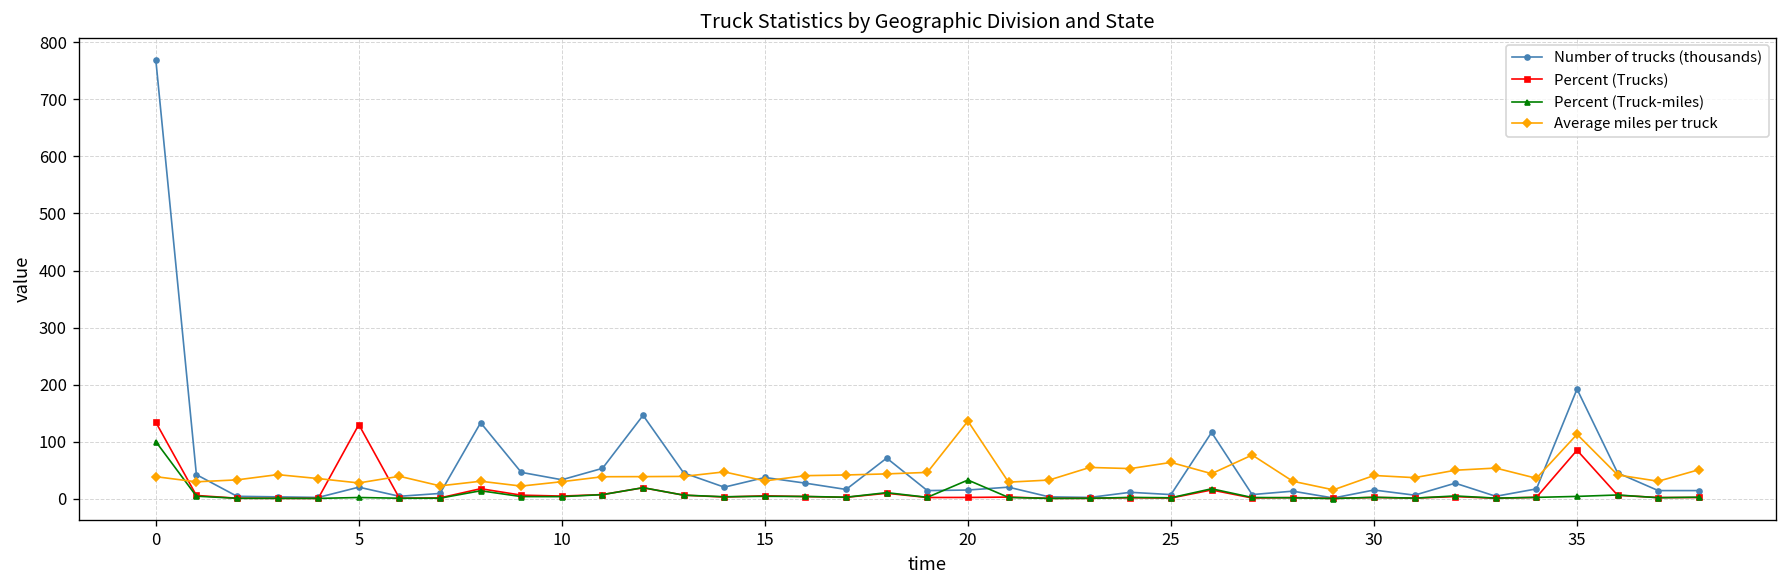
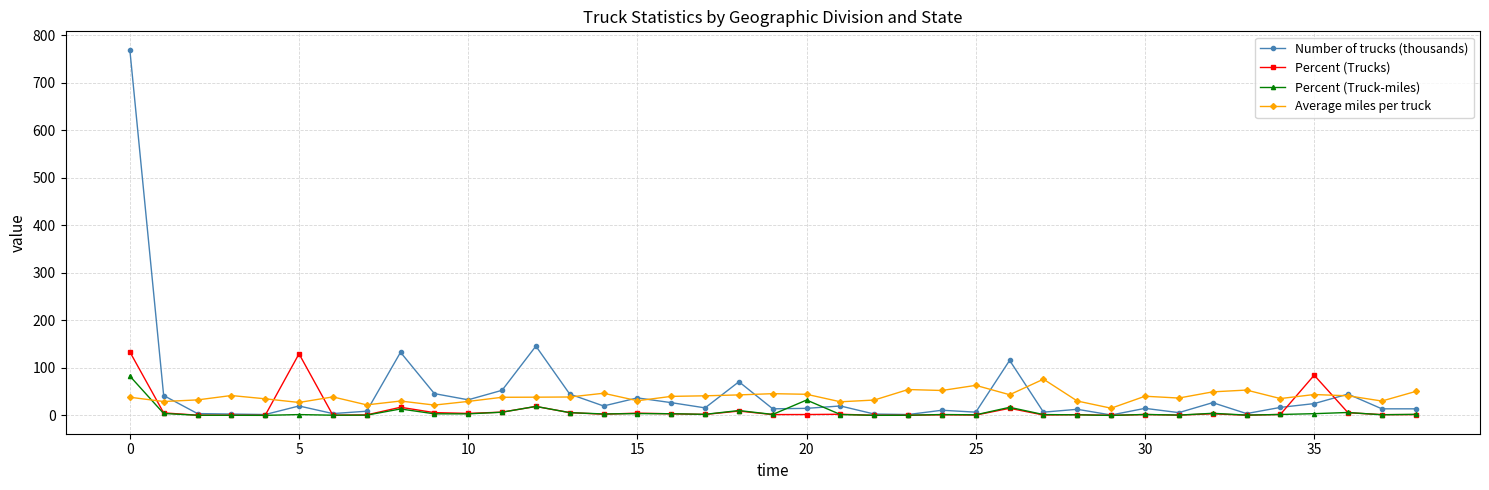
Percent (Truck-miles), 0: 100 -> 80
Average miles per truck, 20: 140 -> 40
Number of trucks (thousands), 35: 190 -> 30
Average miles per truck, 35: 110 -> 40
